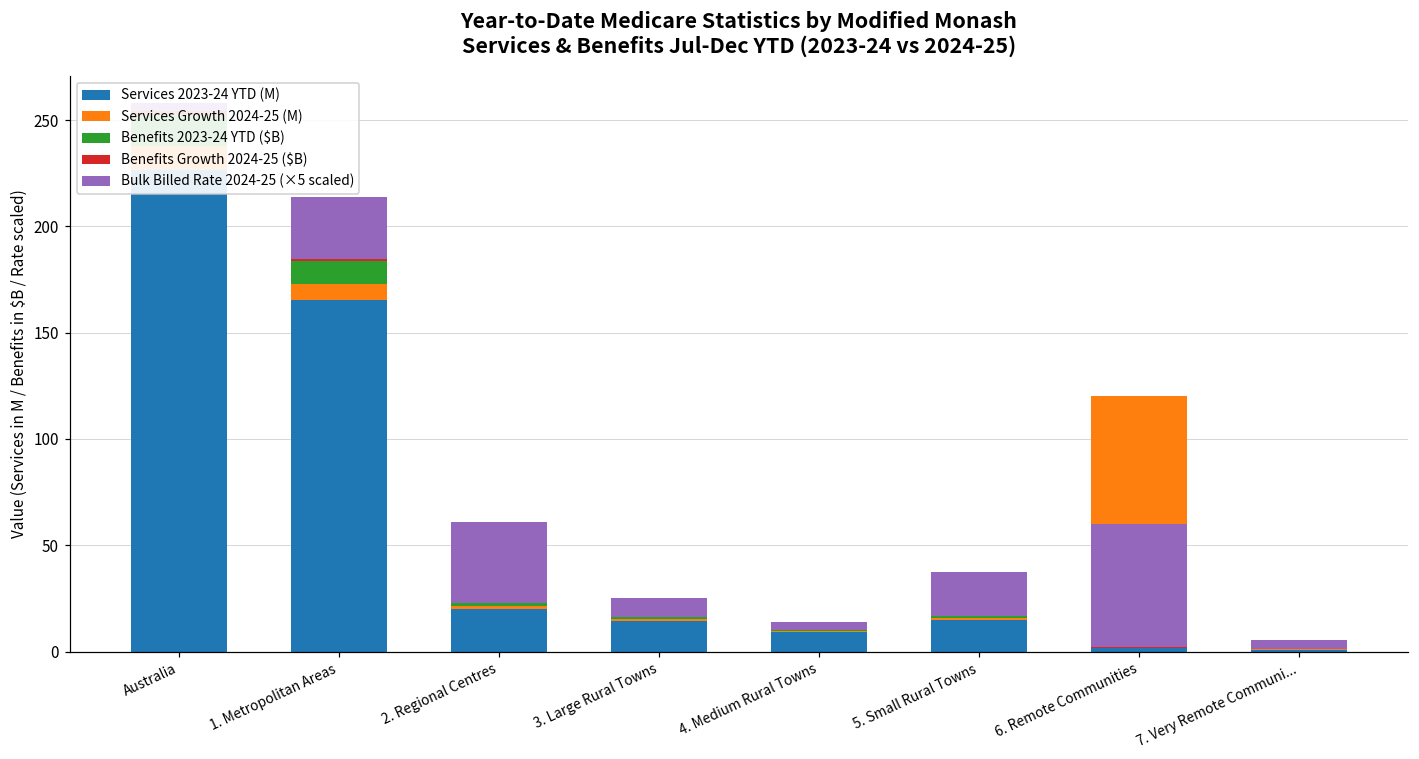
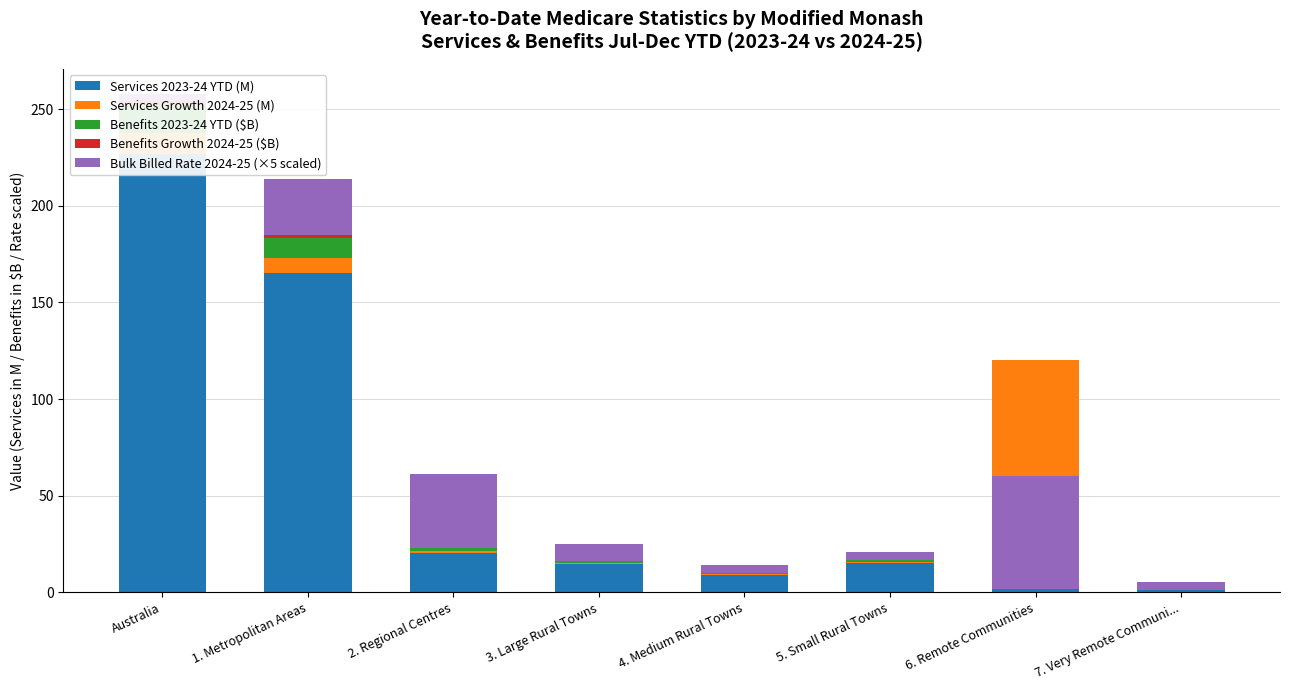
Bulk Billed Rate 2024-25 (×5 scaled), 5. Small Rural Towns: 21 -> 4
